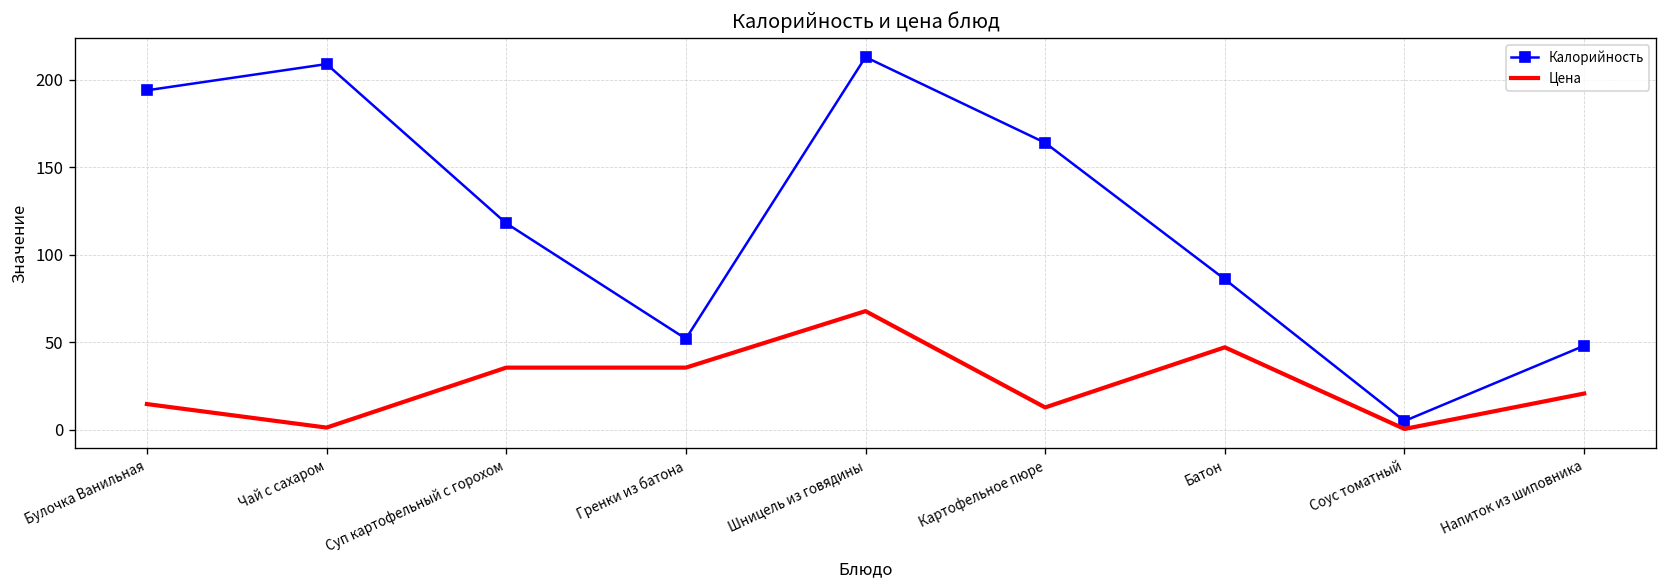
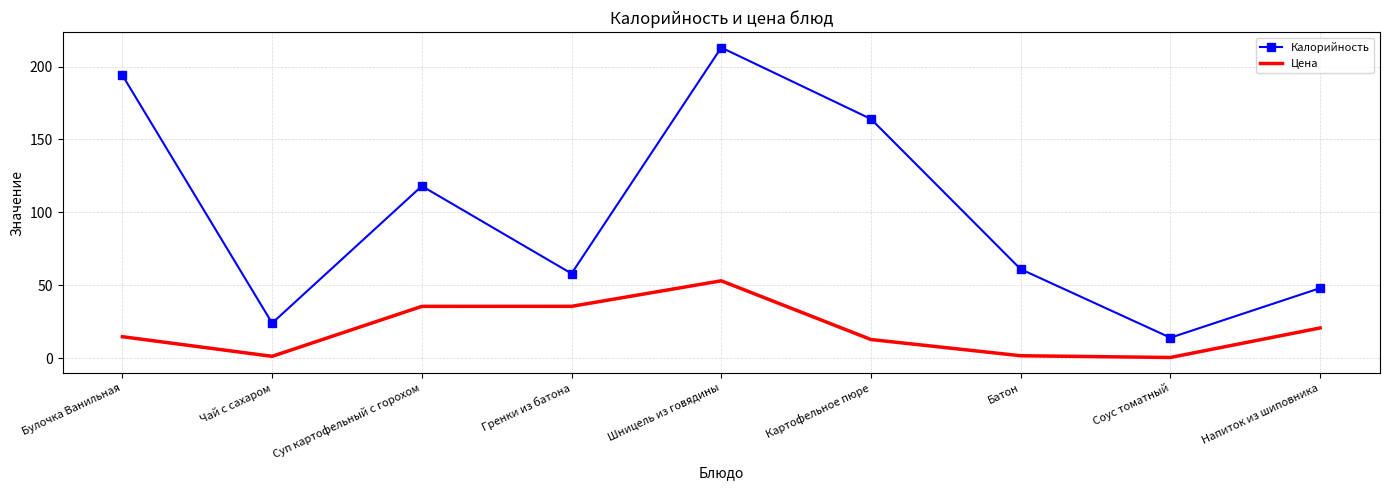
Калорийность, Чай с сахаром: 209 -> 24
Калорийность, Гренки из батона: 52 -> 58
Цена, Шницель из говядины: 68 -> 53
Калорийность, Батон: 86 -> 61
Цена, Батон: 47 -> 2
Калорийность, Соус томатный: 5 -> 14
